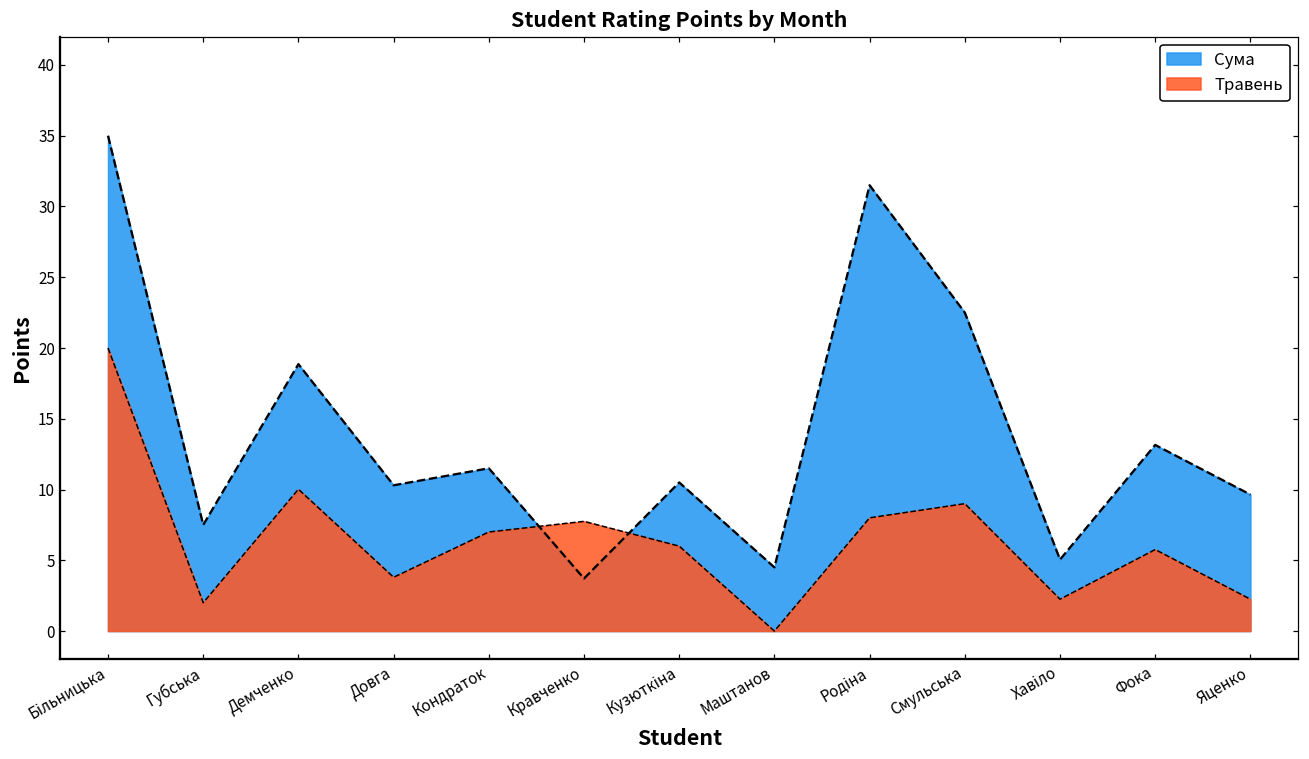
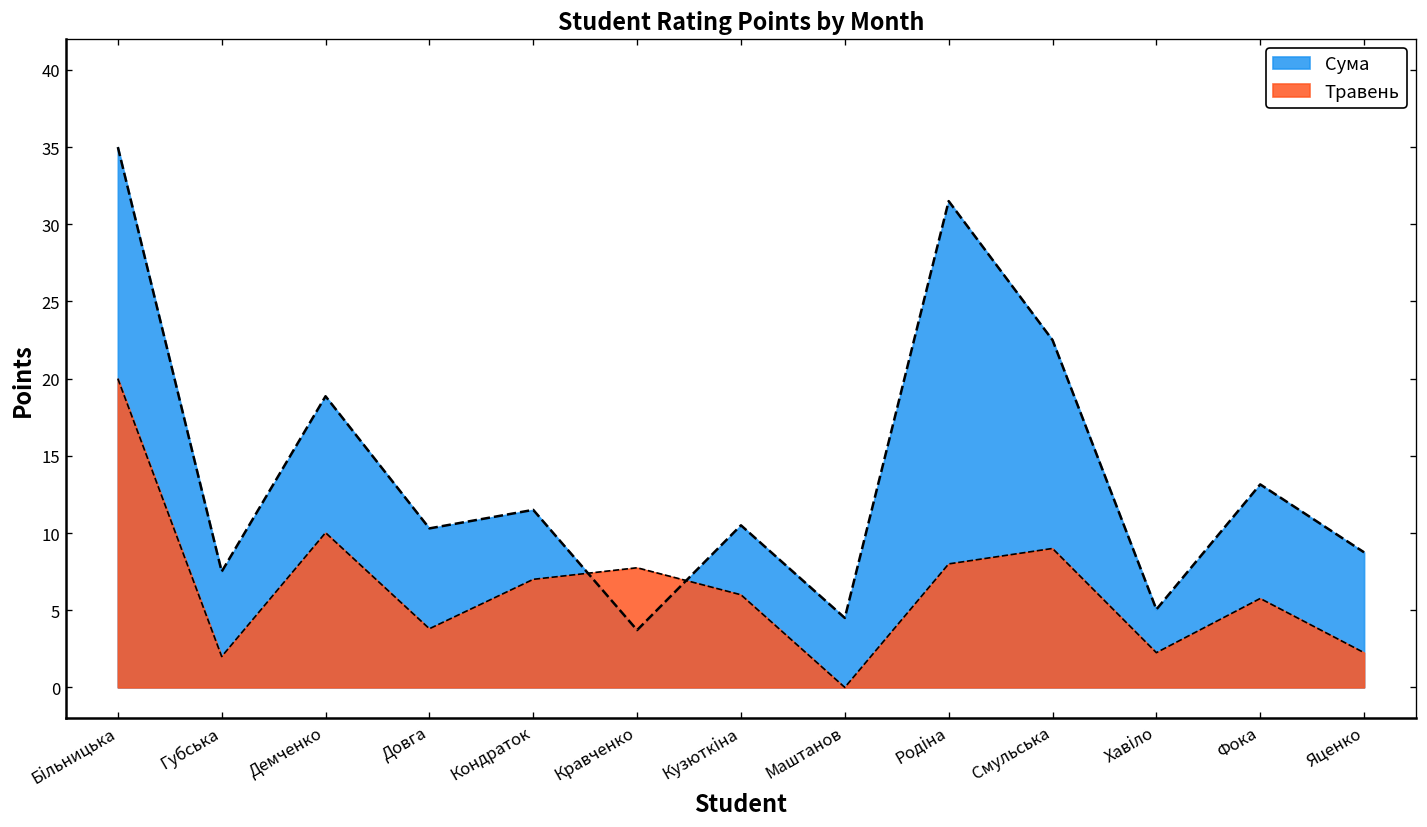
Сума, Яценко: 9.6 -> 8.8
